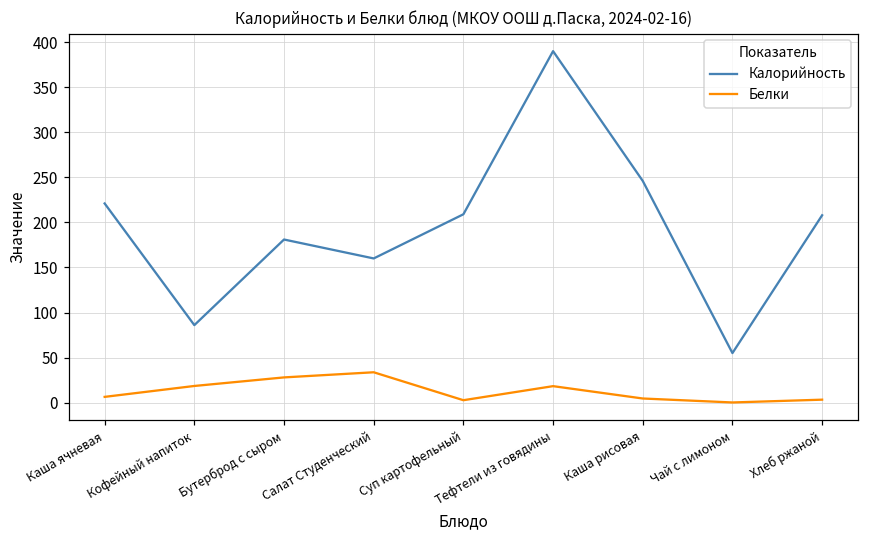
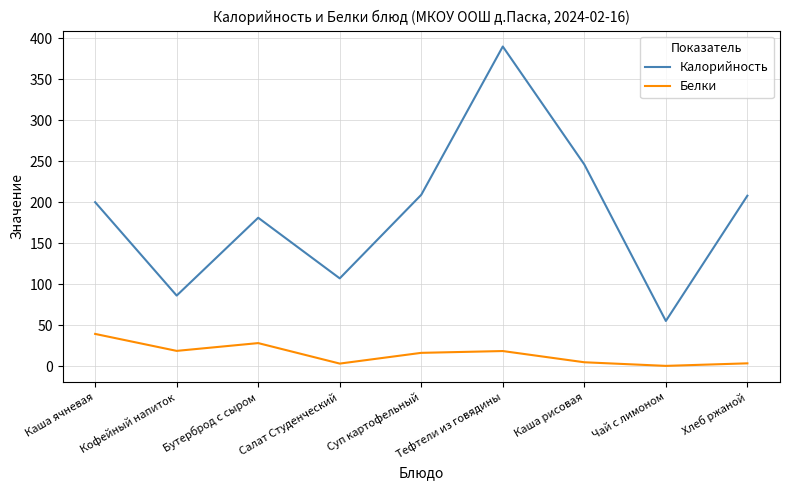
Калорийность, Каша ячневая: 220 -> 200
Белки, Каша ячневая: 10 -> 40
Калорийность, Салат Студенческий: 160 -> 110
Белки, Салат Студенческий: 30 -> 0
Белки, Суп картофельный: 0 -> 20
